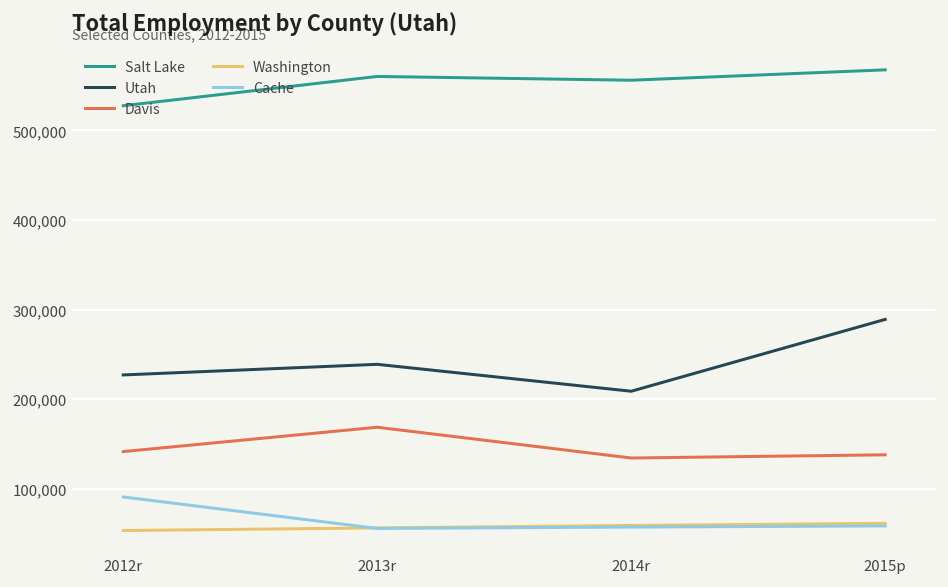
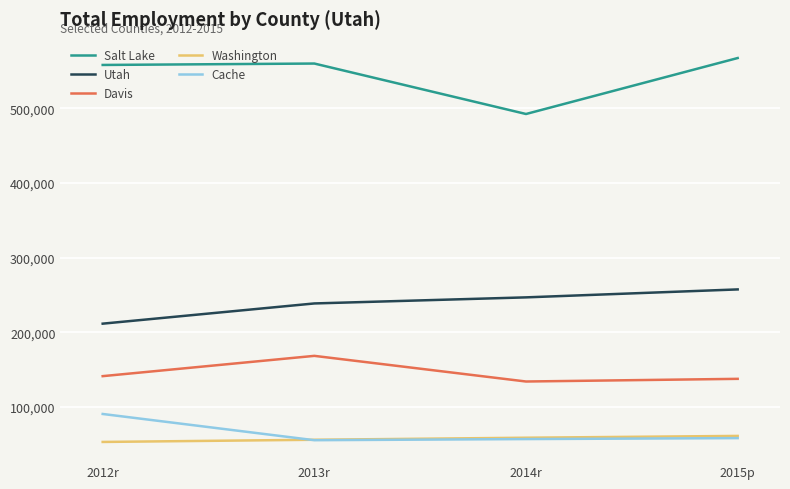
Salt Lake, 2012r: 530,000 -> 560,000
Utah, 2012r: 230,000 -> 210,000
Salt Lake, 2014r: 560,000 -> 490,000
Utah, 2014r: 210,000 -> 250,000
Utah, 2015p: 290,000 -> 260,000
